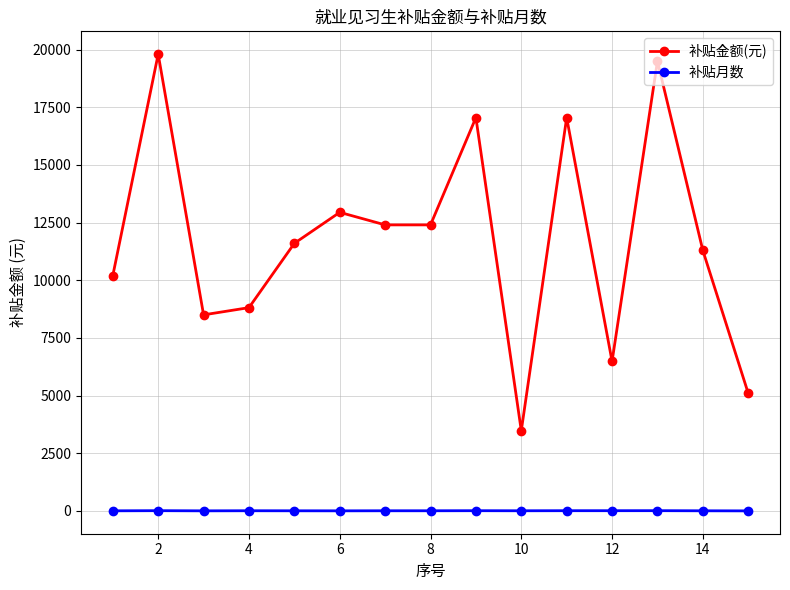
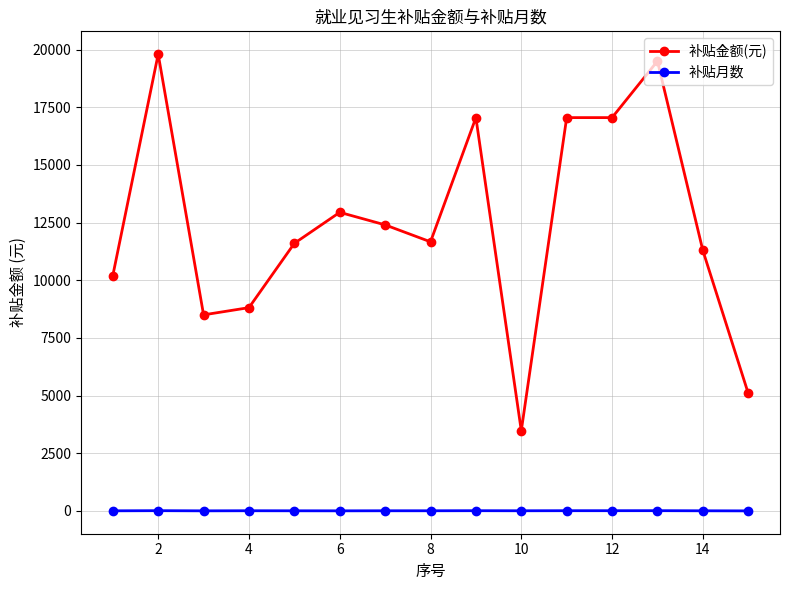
补贴金额(元), 8: 12400 -> 11700
补贴金额(元), 12: 6500 -> 17100
